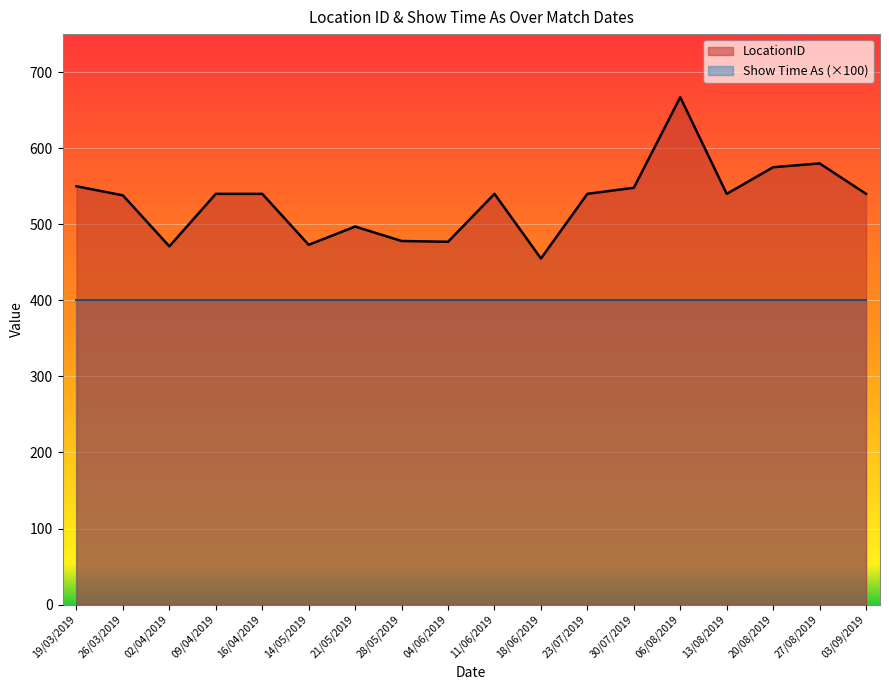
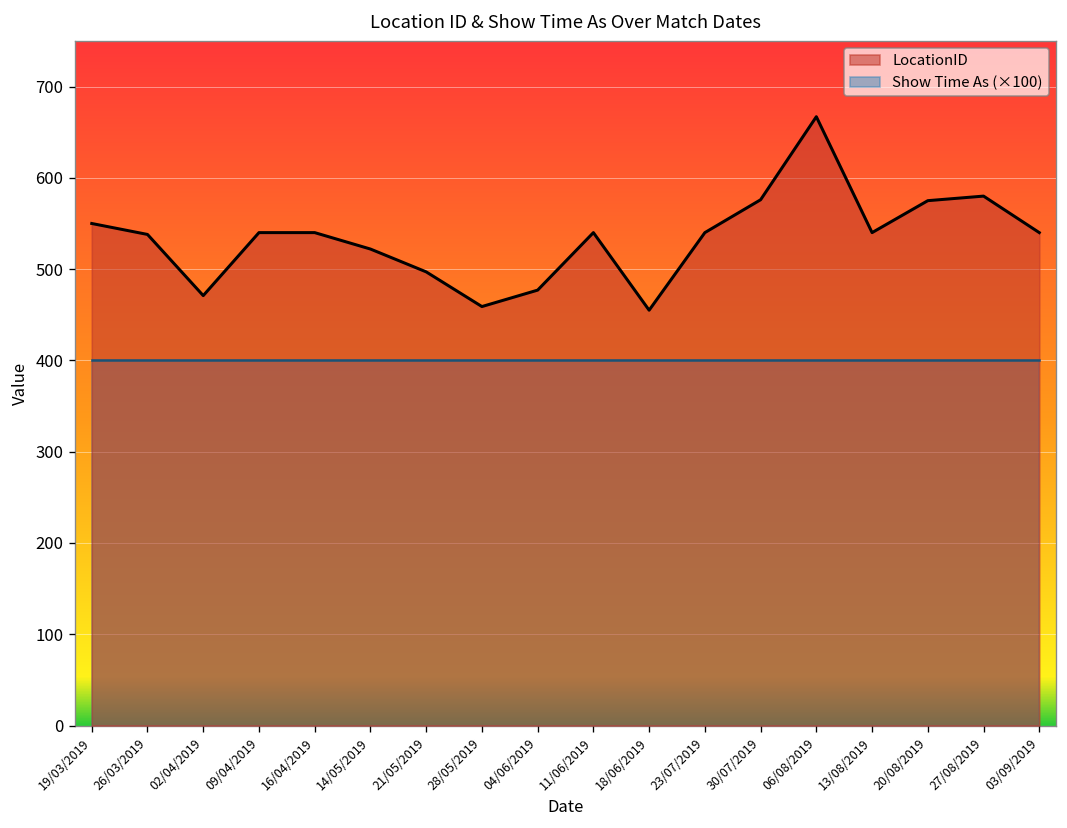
LocationID, 14/05/2019: 470 -> 520
LocationID, 28/05/2019: 480 -> 460
LocationID, 30/07/2019: 550 -> 580
